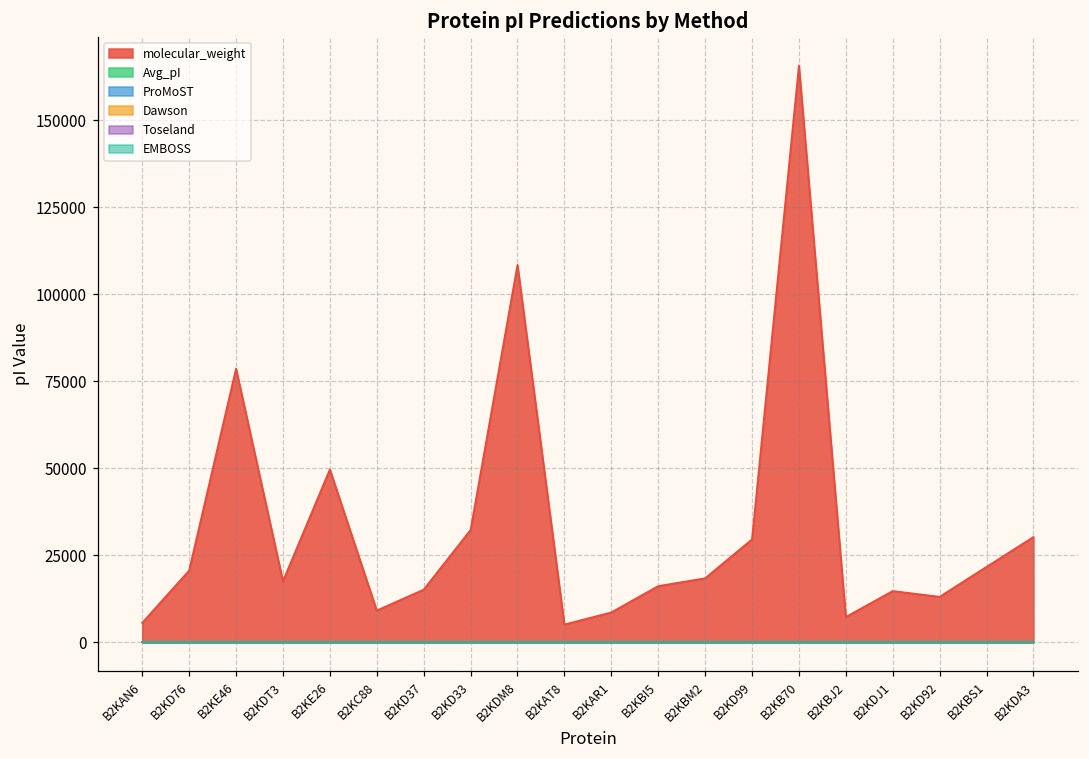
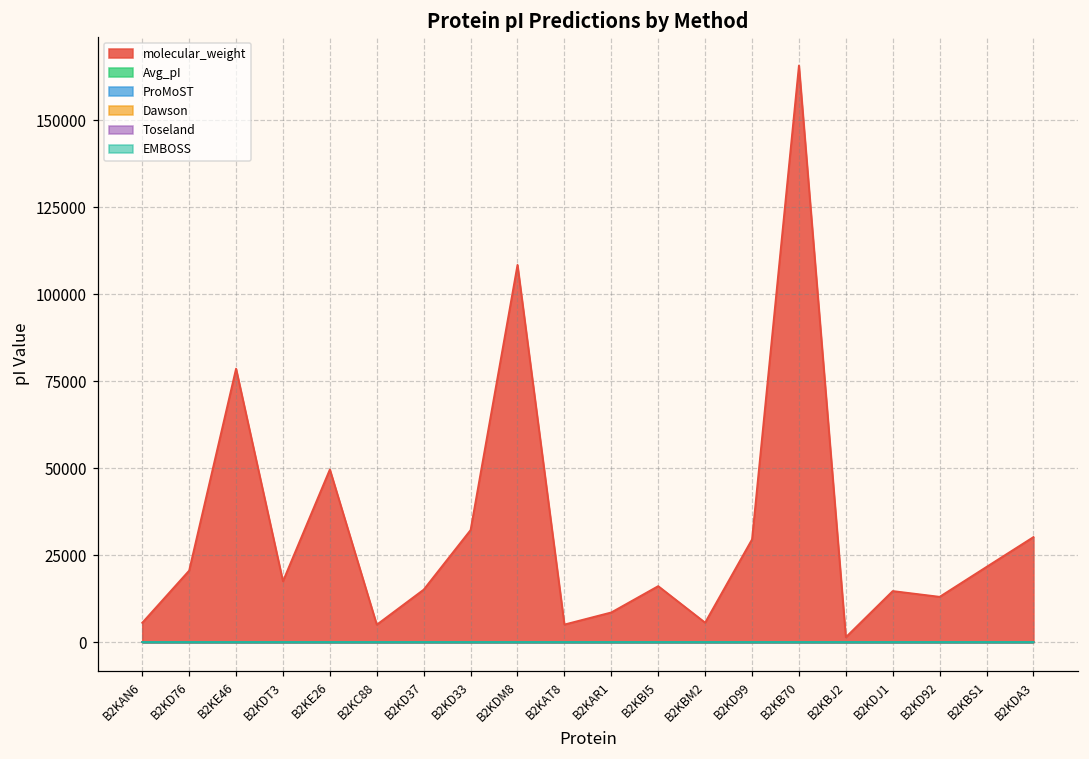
molecular_weight, B2KC88: 9000 -> 5000
molecular_weight, B2KBM2: 18000 -> 6000
molecular_weight, B2KBJ2: 7000 -> 1000
